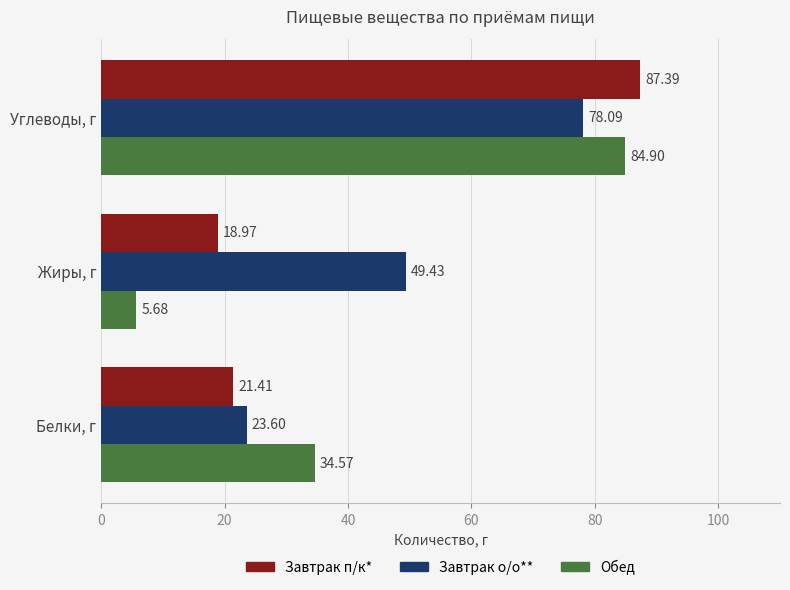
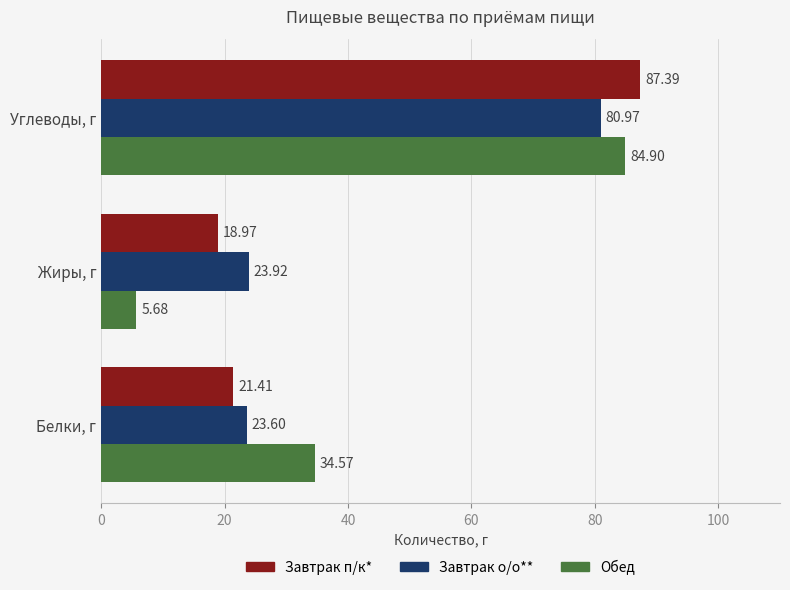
Завтрак о/о**, Углеводы, г: 78.09 -> 80.97
Завтрак о/о**, Жиры, г: 49.43 -> 23.92
